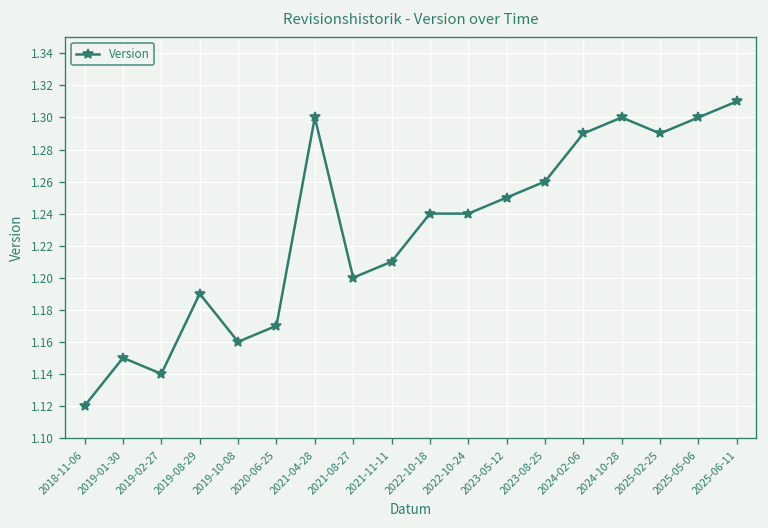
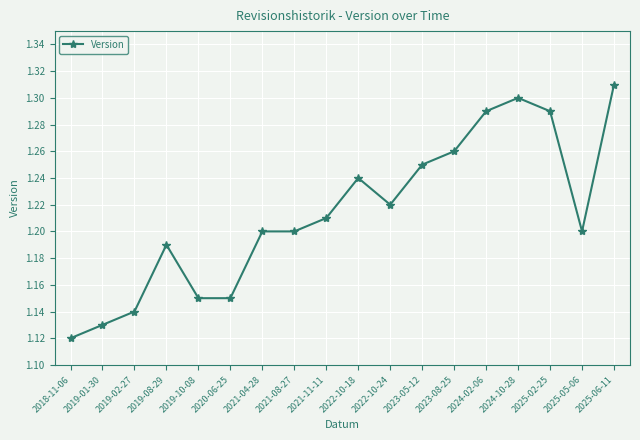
2019-01-30: 1.15 -> 1.13
2019-10-08: 1.16 -> 1.15
2020-06-25: 1.17 -> 1.15
2021-04-28: 1.3 -> 1.2
2022-10-24: 1.24 -> 1.22
2025-05-06: 1.3 -> 1.2
